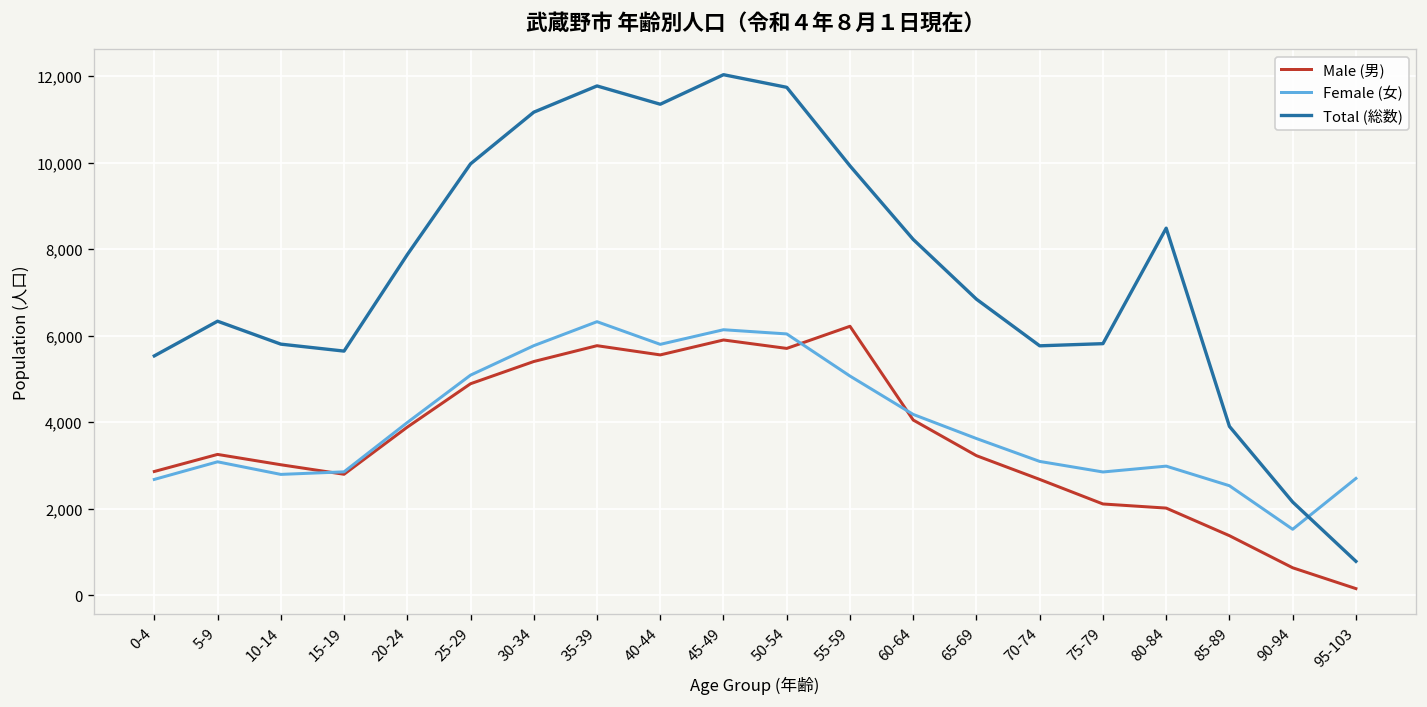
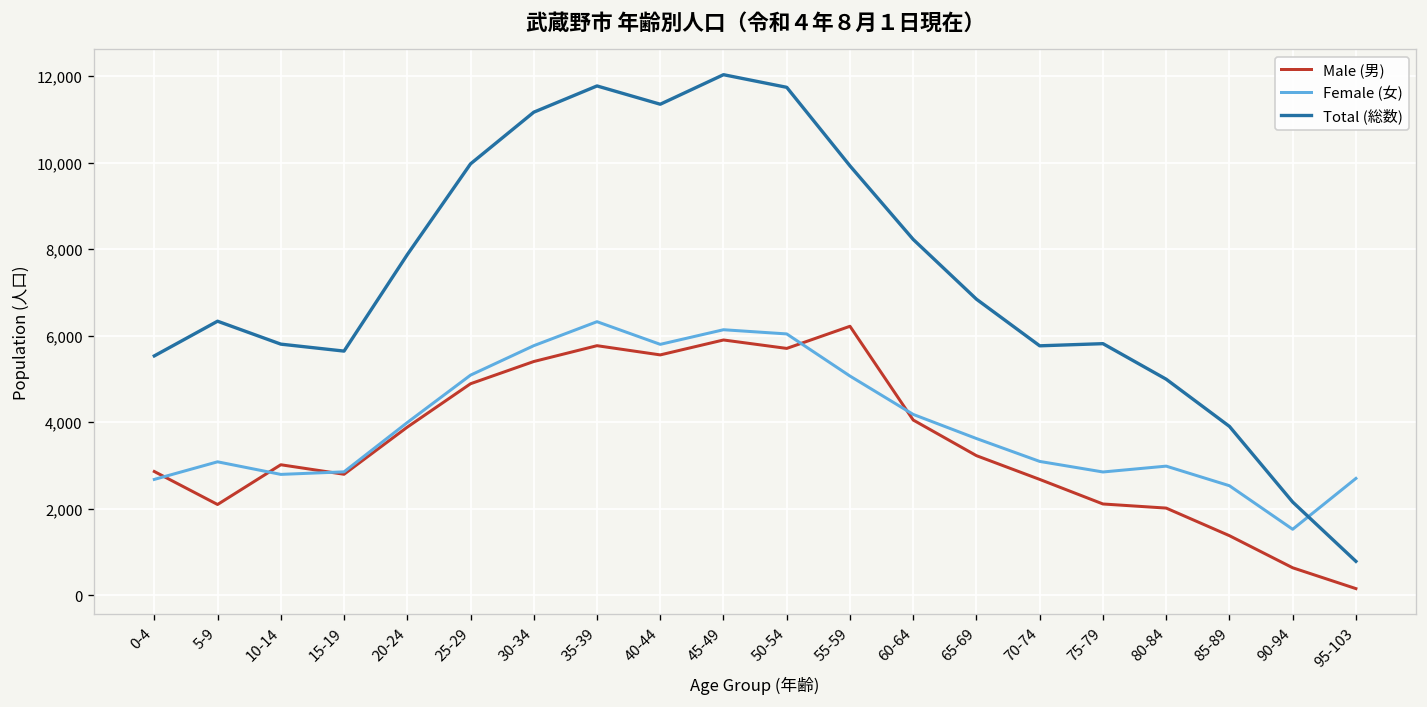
Male (男), 5-9: 3,300 -> 2,100
Total (総数), 80-84: 8,500 -> 5,000
